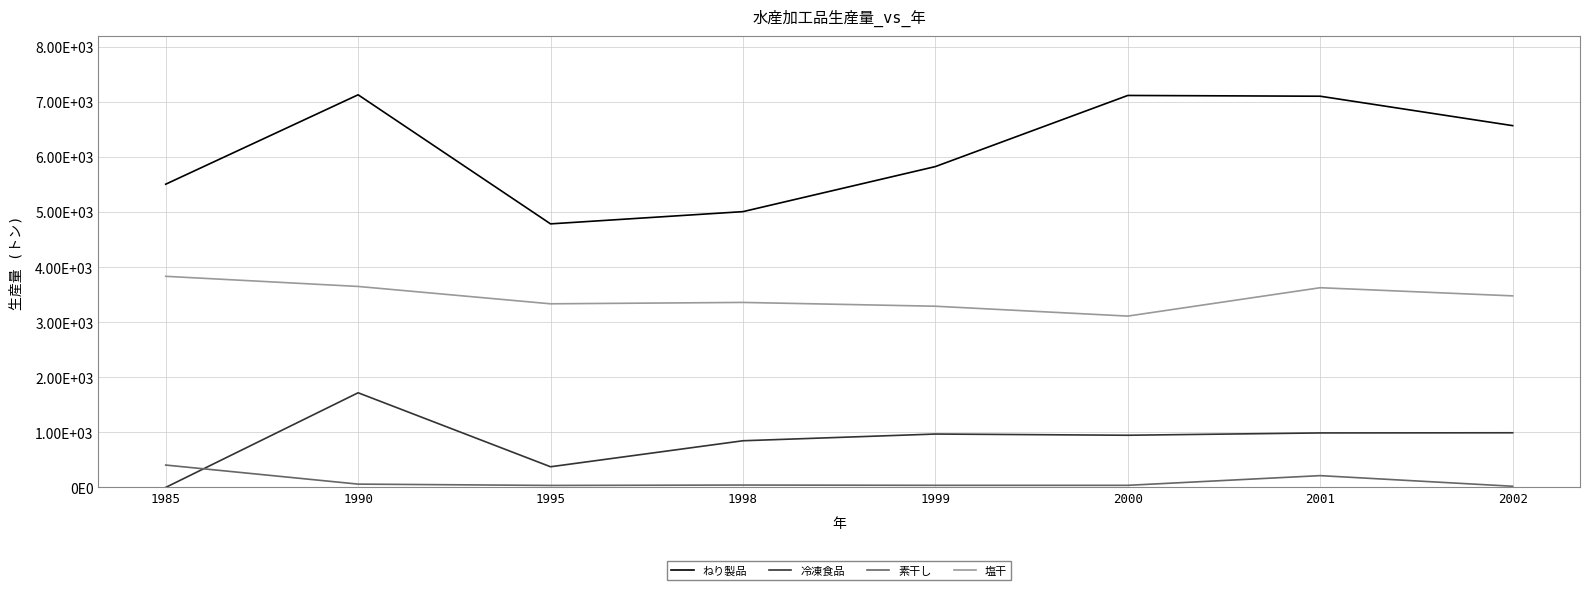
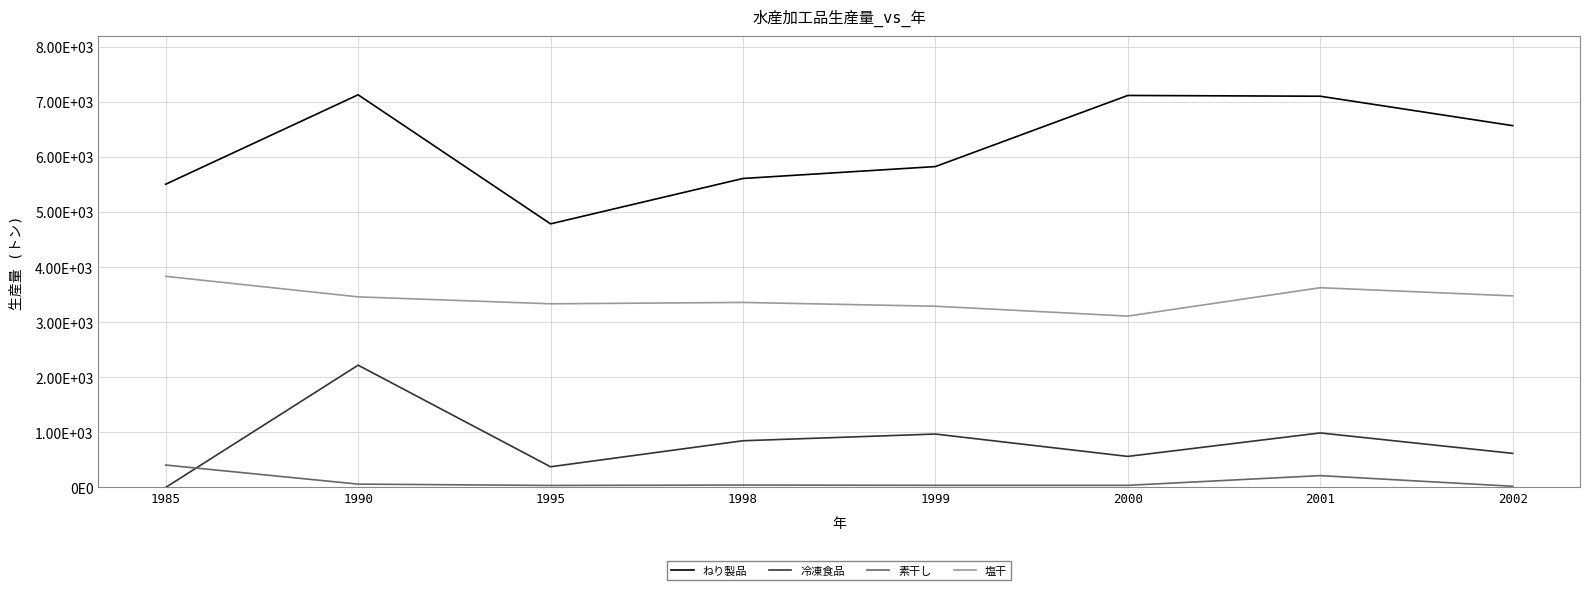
冷凍食品, 1990: 1700 -> 2200
塩干, 1990: 3600 -> 3500
ねり製品, 1998: 5000 -> 5600
冷凍食品, 2000: 900 -> 600
冷凍食品, 2002: 1000 -> 600
